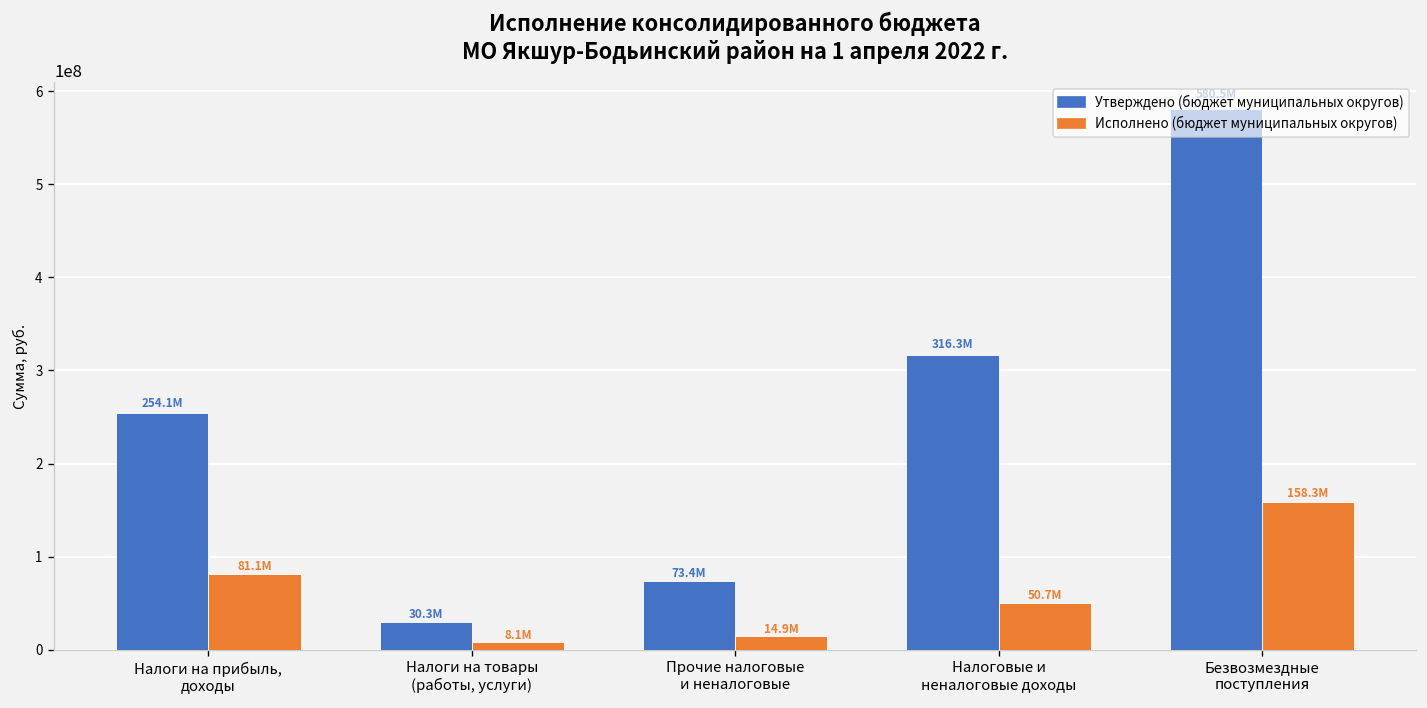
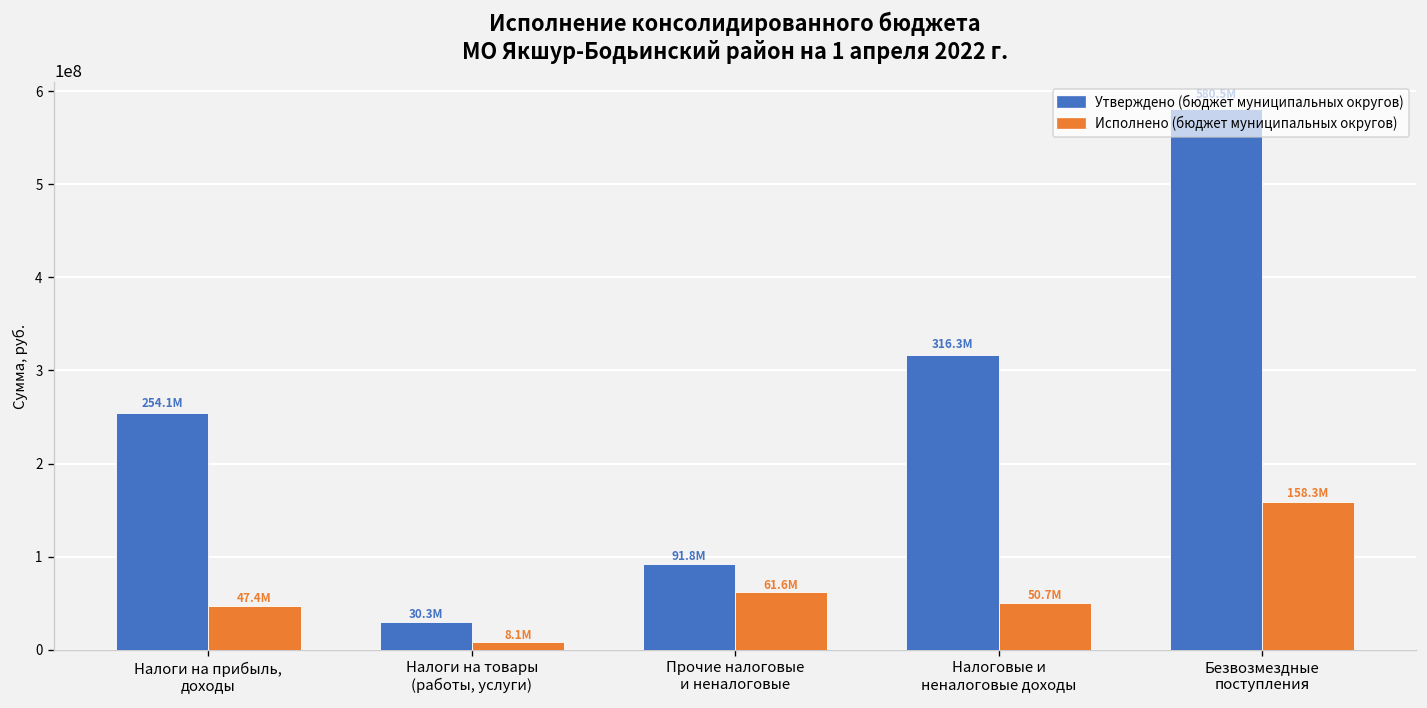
Исполнено (бюджет муниципальных округов), Налоги на прибыль, доходы: 81.1M -> 47.4M
Утверждено (бюджет муниципальных округов), Прочие налоговые и неналоговые: 73.4M -> 91.8M
Исполнено (бюджет муниципальных округов), Прочие налоговые и неналоговые: 14.9M -> 61.6M
